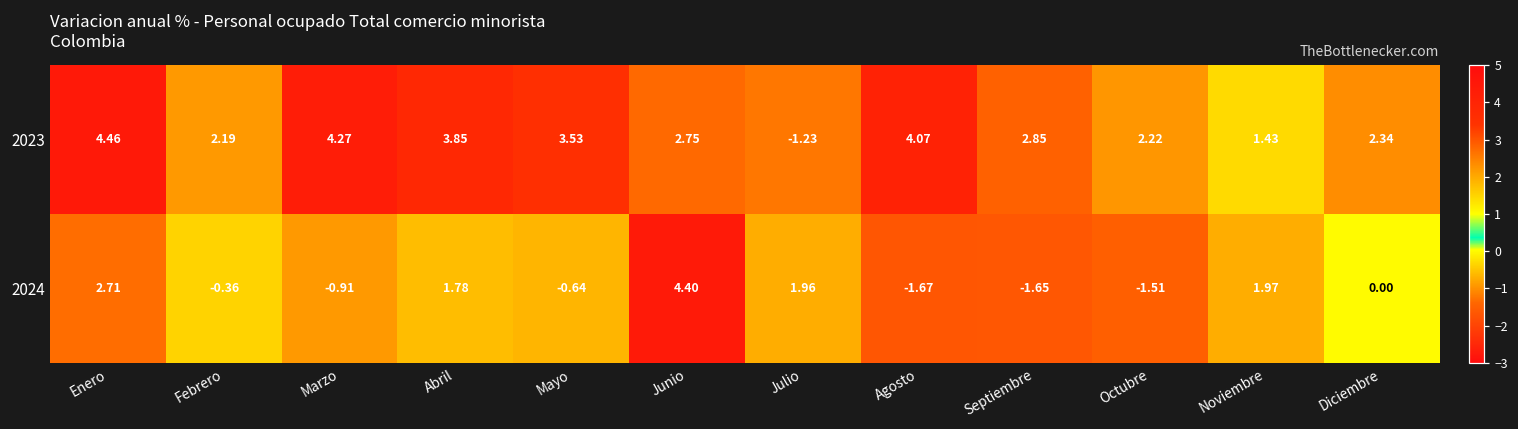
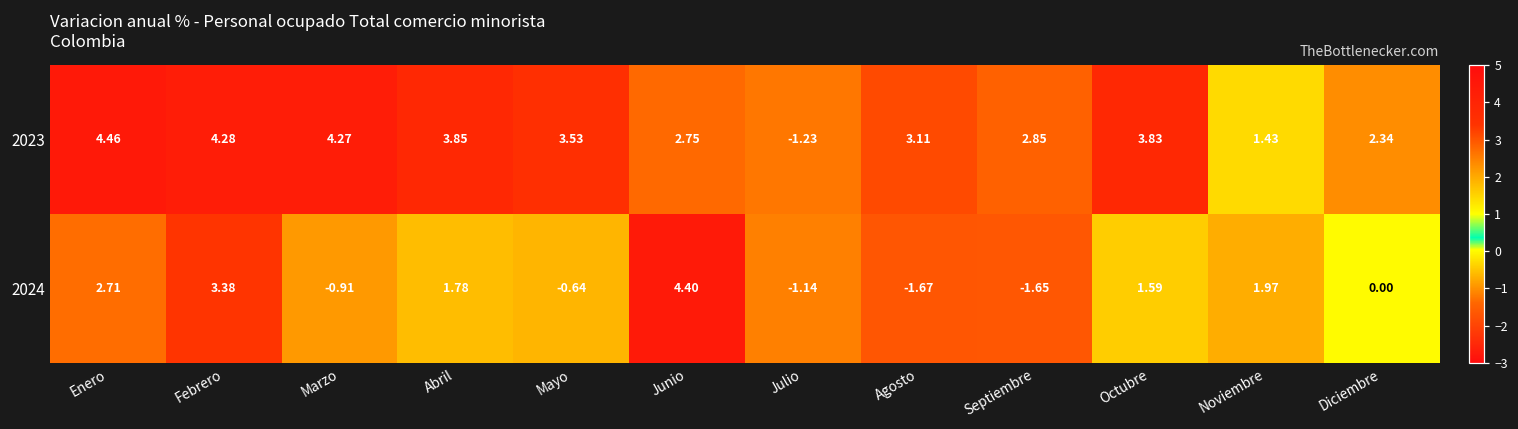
2023, Febrero: 2.19 -> 4.28
2023, Agosto: 4.07 -> 3.11
2023, Octubre: 2.22 -> 3.83
2024, Febrero: -0.36 -> 3.38
2024, Julio: 1.96 -> -1.14
2024, Octubre: -1.51 -> 1.59
